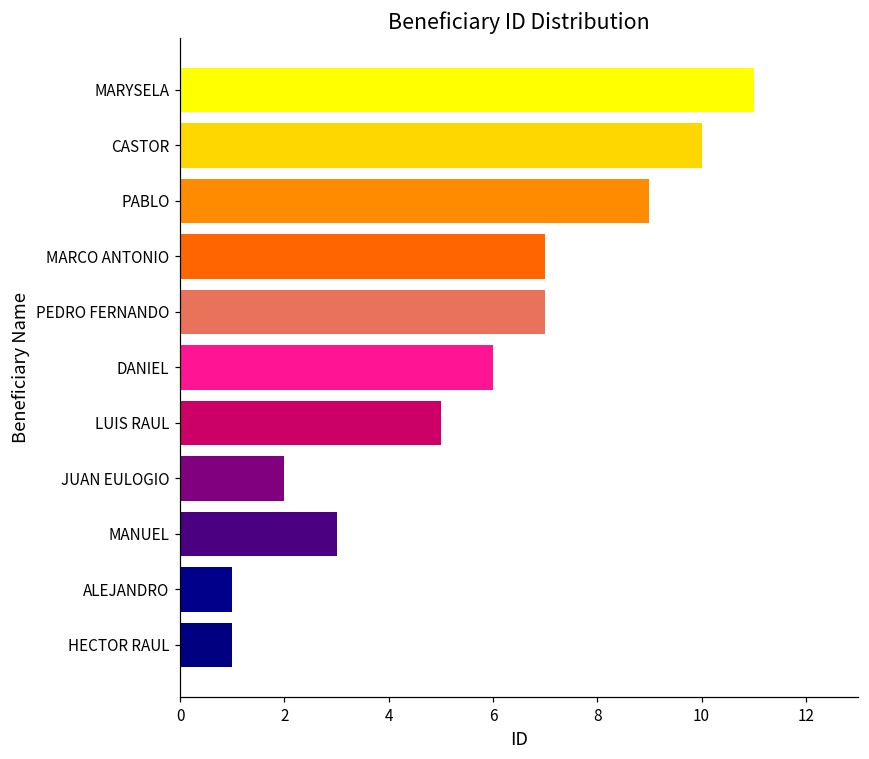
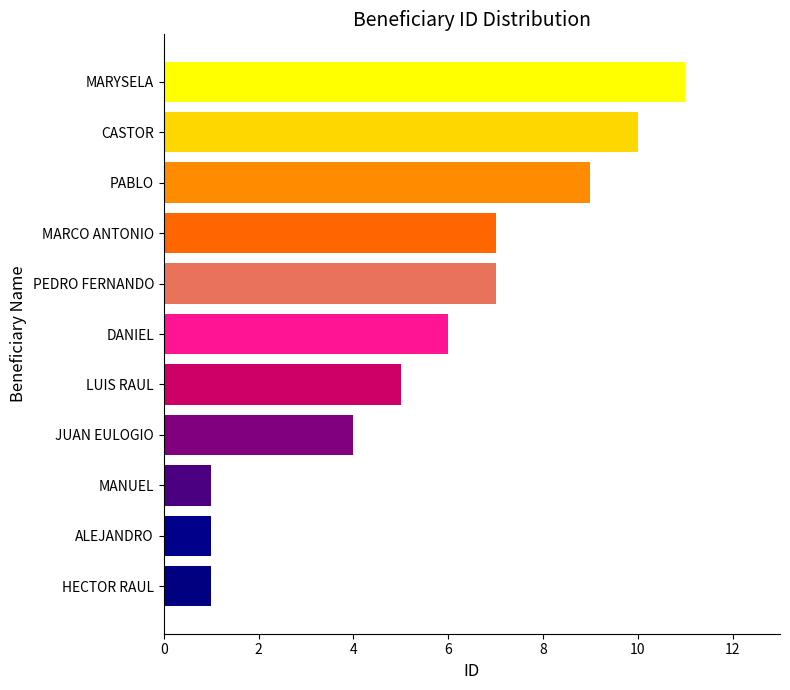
JUAN EULOGIO: 2 -> 4
MANUEL: 3 -> 1
